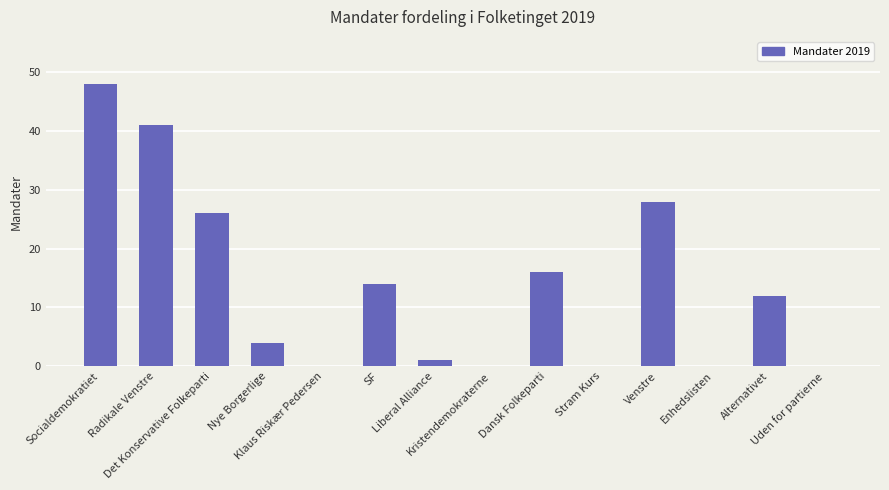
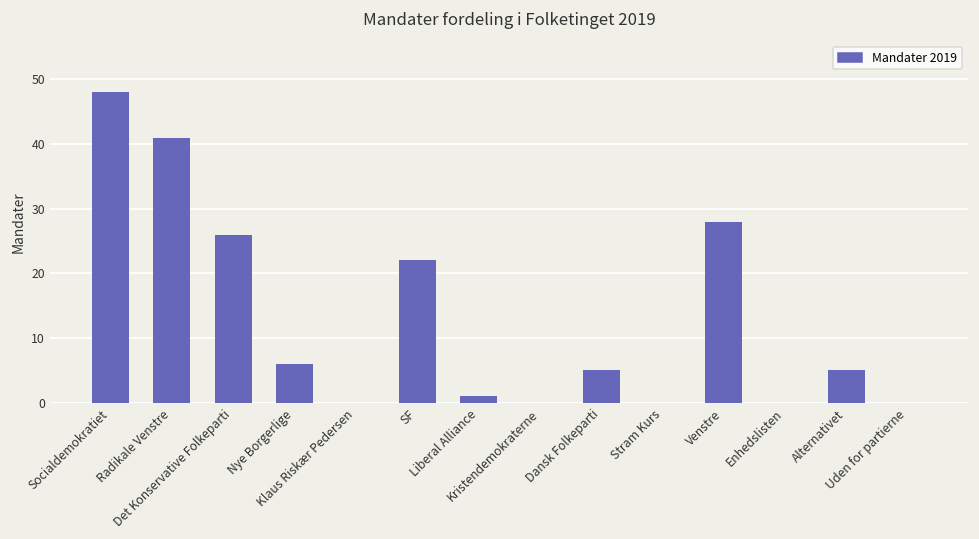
Nye Borgerlige: 4 -> 6
SF: 14 -> 22
Dansk Folkeparti: 16 -> 5
Alternativet: 12 -> 5
